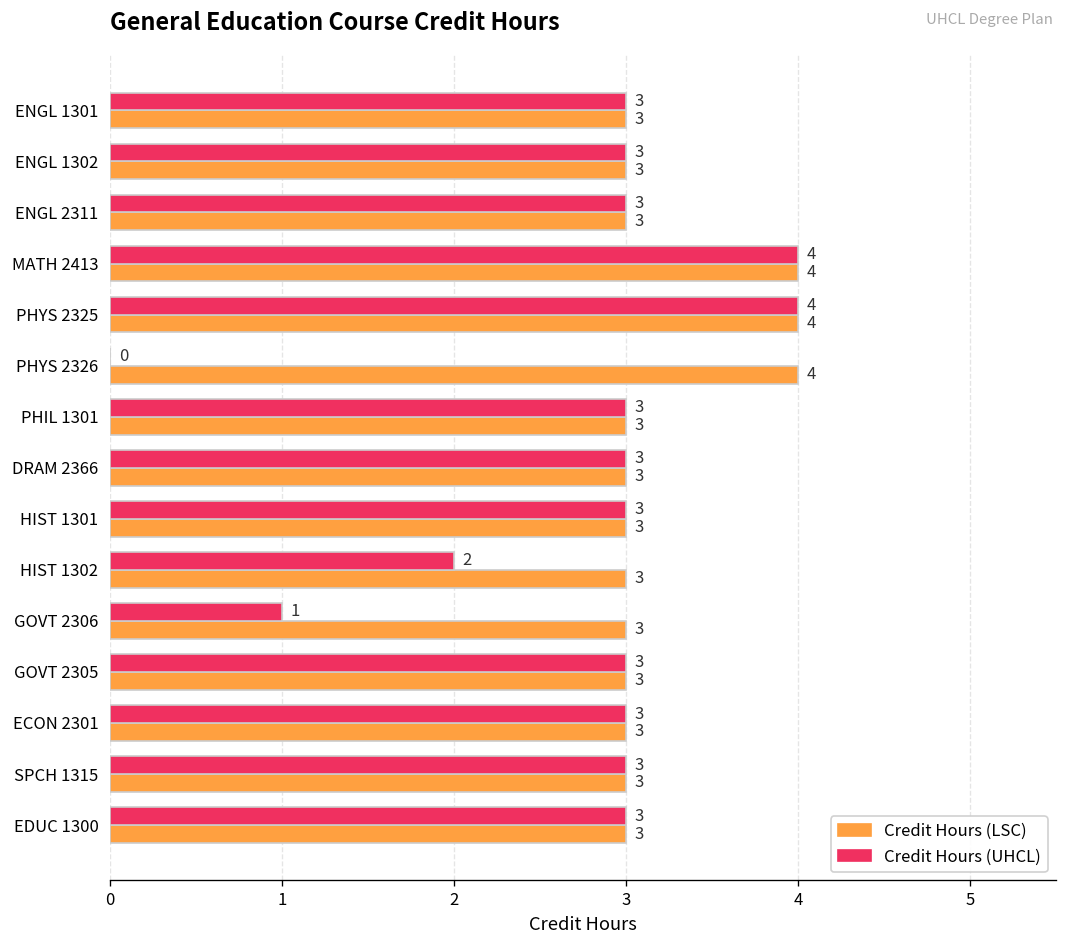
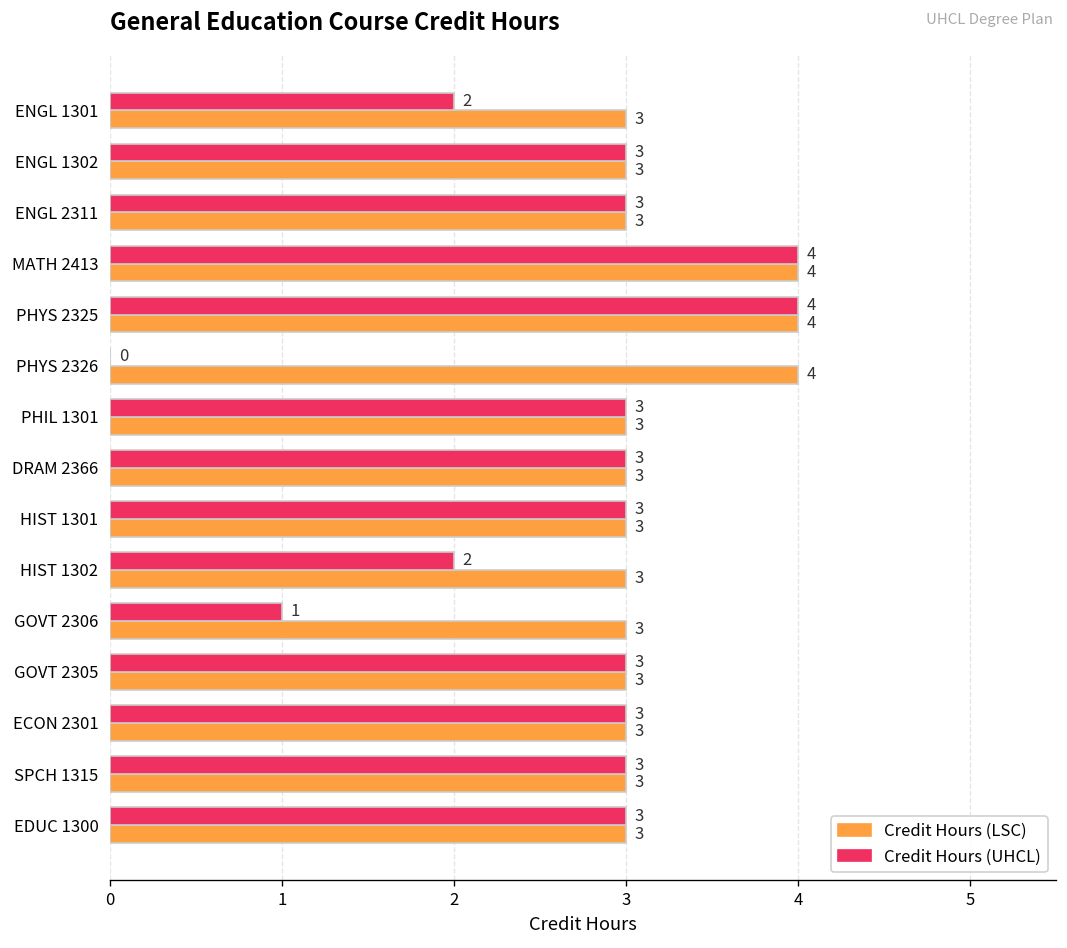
Credit Hours (UHCL), ENGL 1301: 3 -> 2
